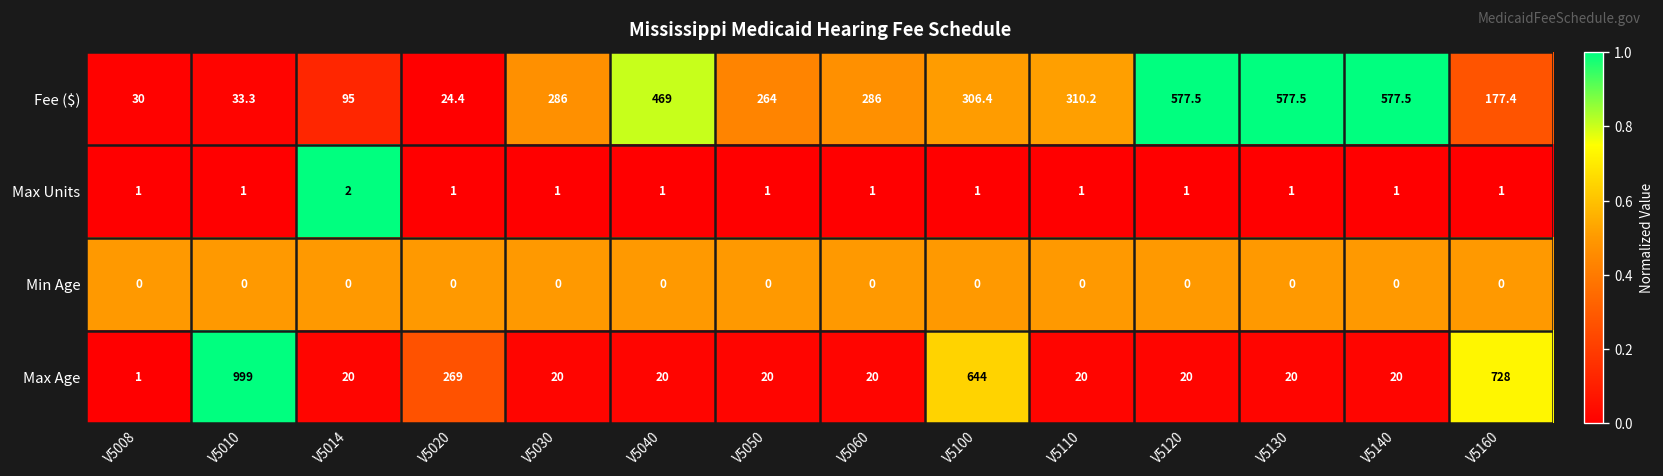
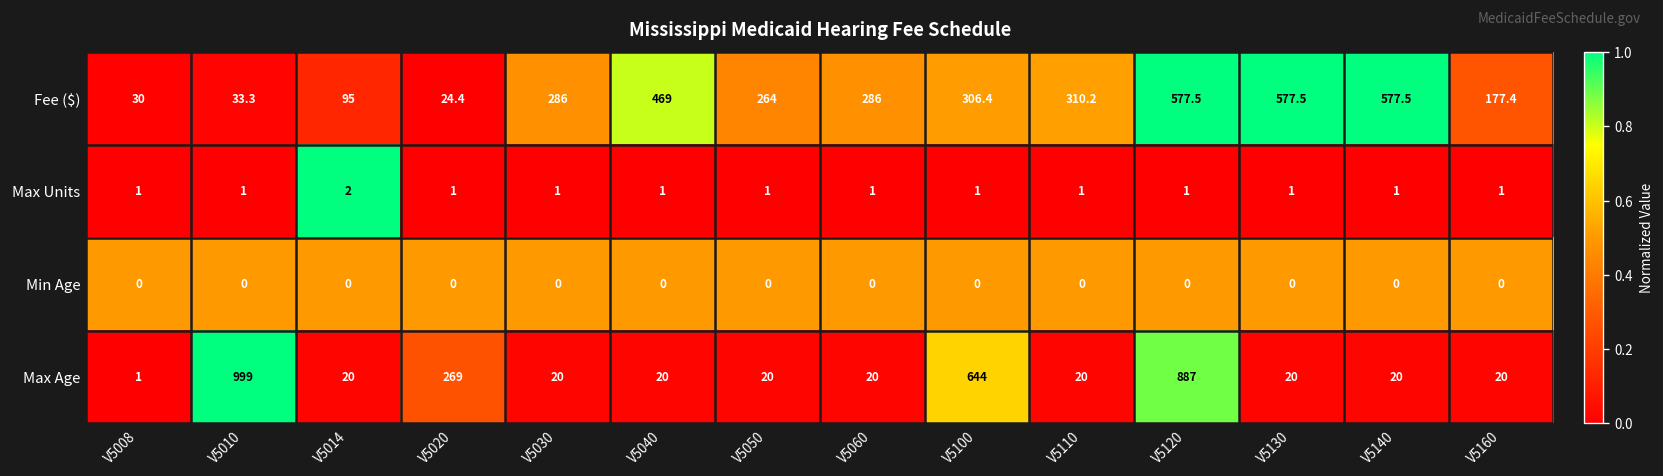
Max Age, V5120: 20 -> 887
Max Age, V5160: 728 -> 20
